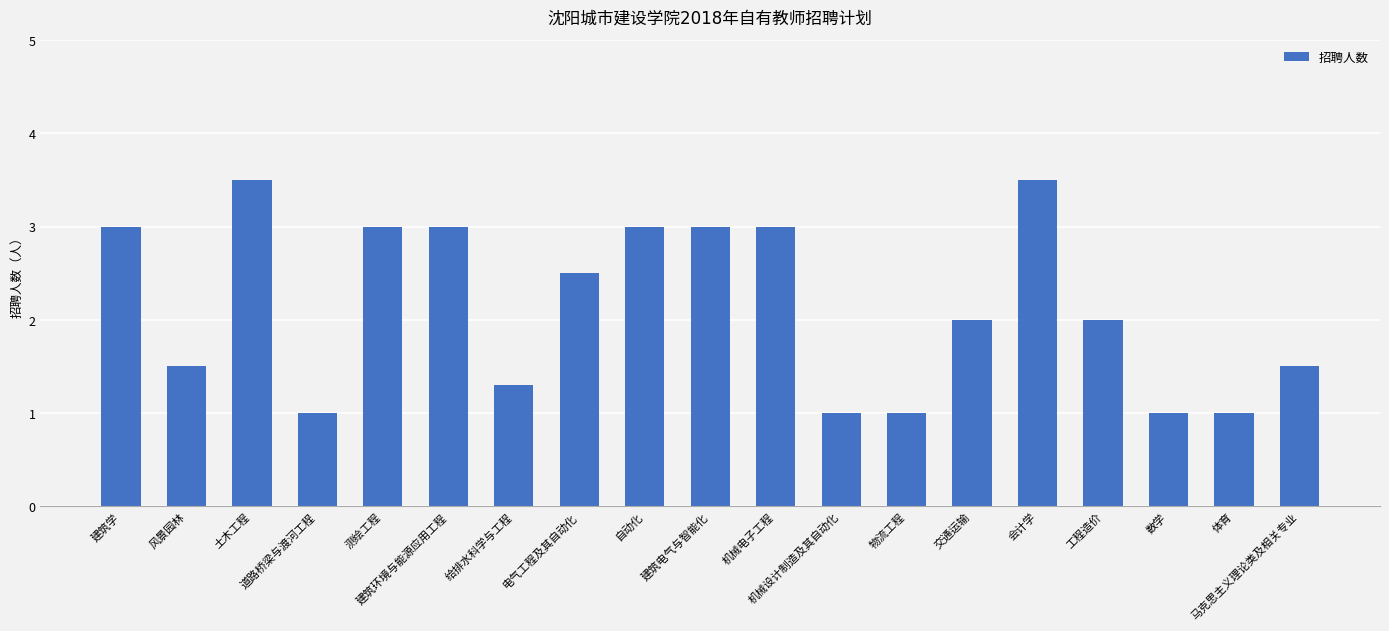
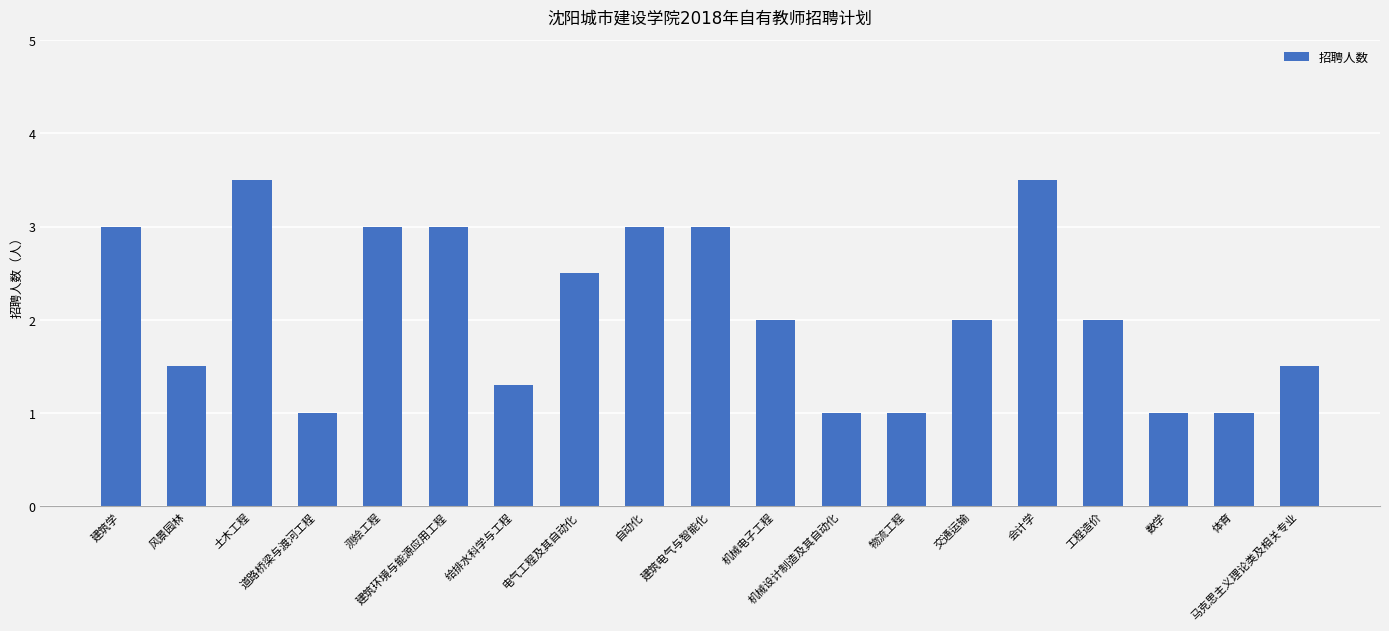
机械电子工程: 3 -> 2
